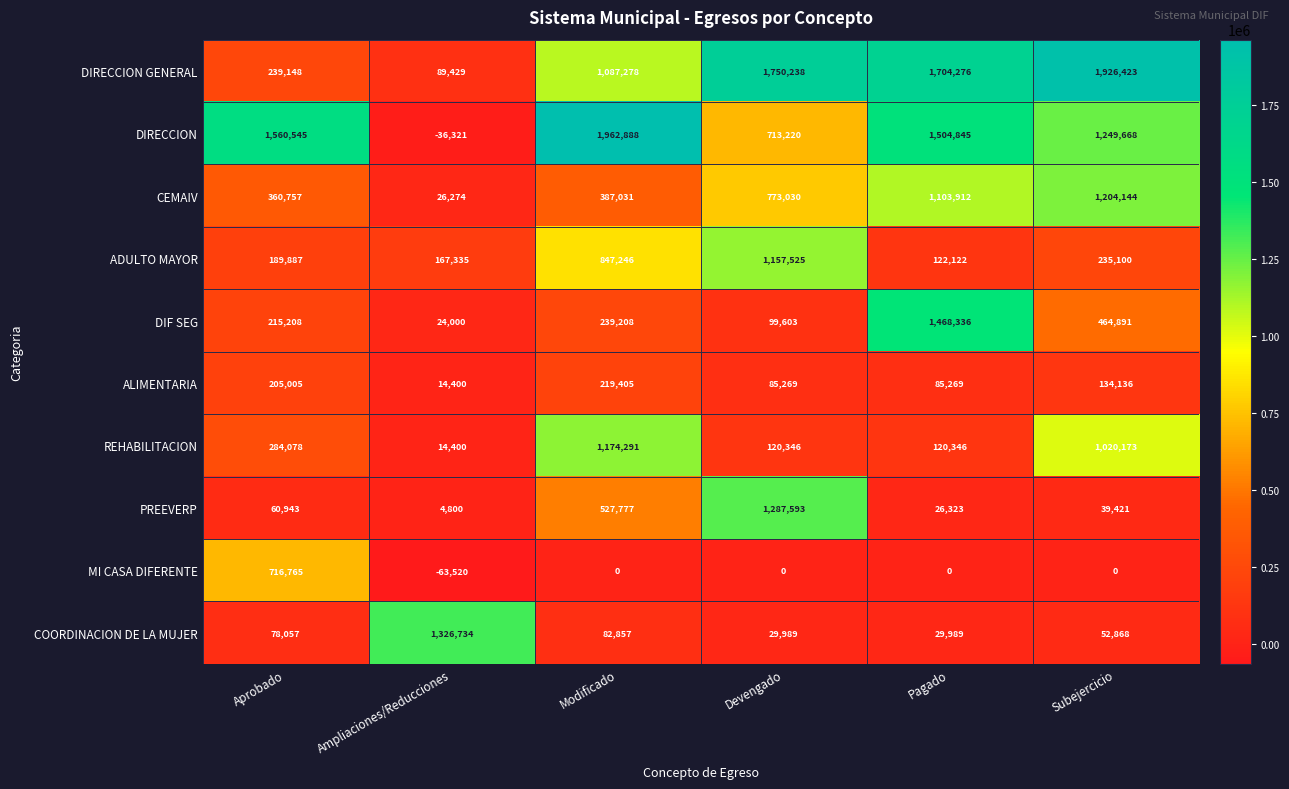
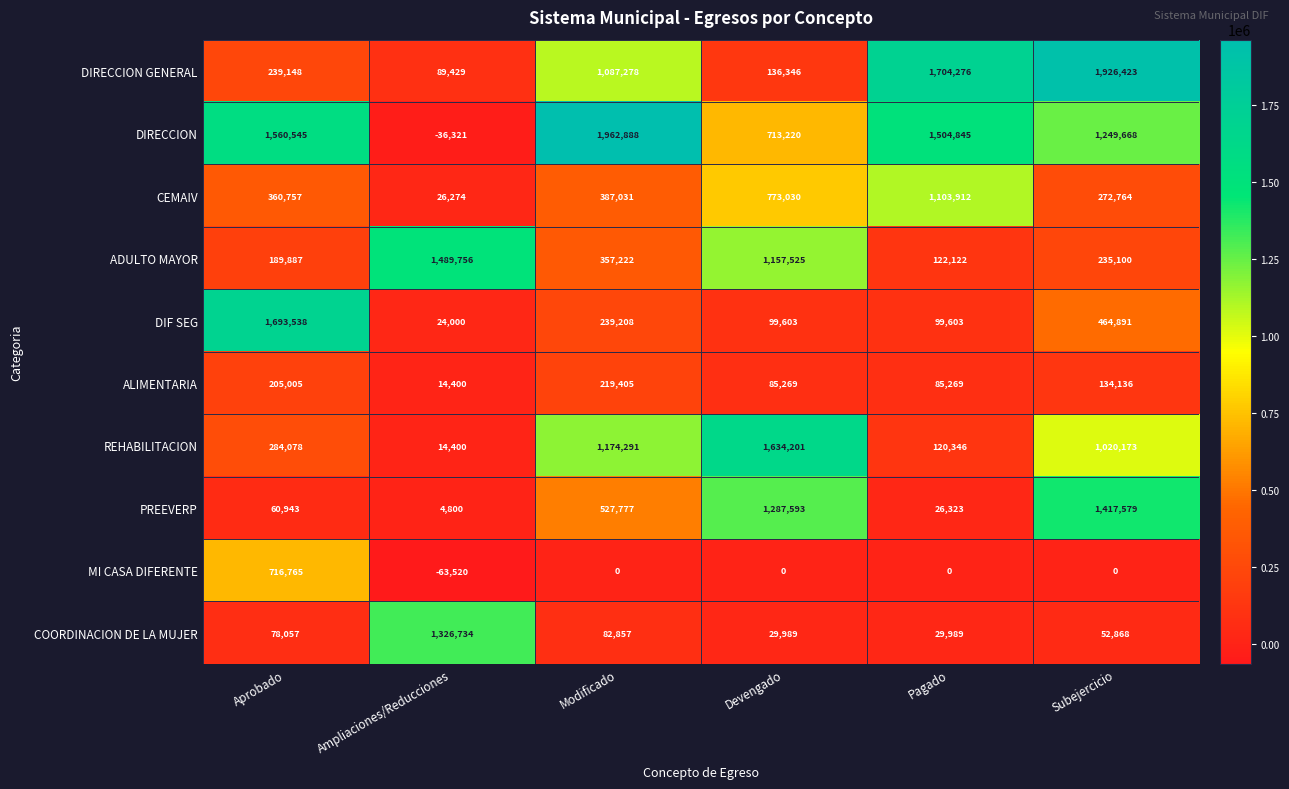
DIRECCION GENERAL, Devengado: 1,750,238 -> 136,346
CEMAIV, Subejercicio: 1,204,144 -> 272,764
ADULTO MAYOR, Ampliaciones/Reducciones: 167,335 -> 1,489,756
ADULTO MAYOR, Modificado: 847,246 -> 357,222
DIF SEG, Aprobado: 215,208 -> 1,693,538
DIF SEG, Pagado: 1,468,336 -> 99,603
REHABILITACION, Devengado: 120,346 -> 1,634,201
PREEVERP, Subejercicio: 39,421 -> 1,417,579
